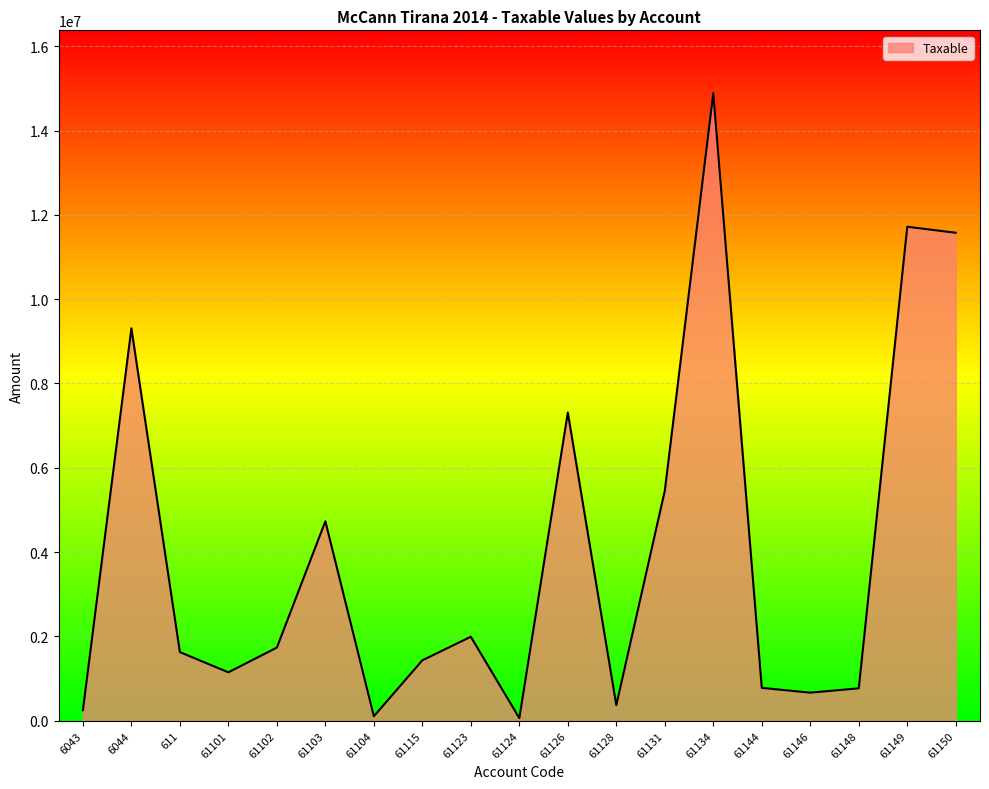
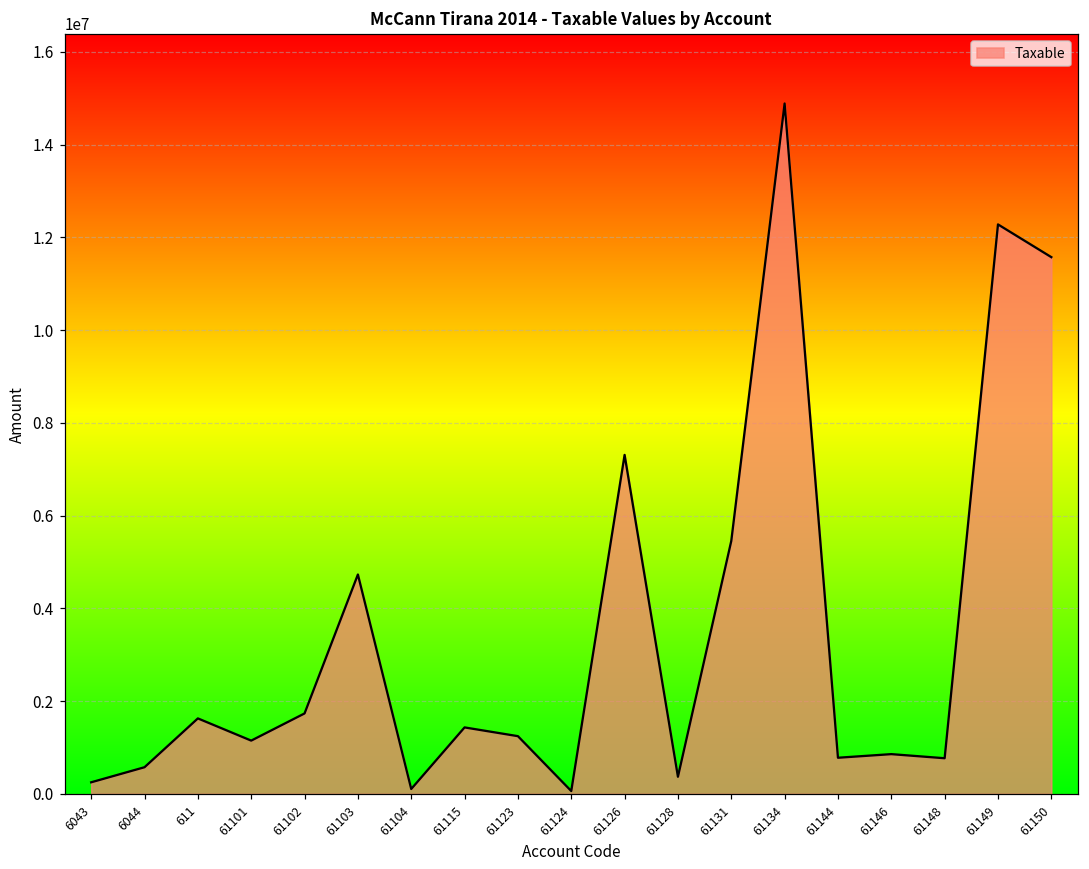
6044: 9300000 -> 600000
61123: 2000000 -> 1200000
61146: 700000 -> 900000
61149: 11700000 -> 12300000
